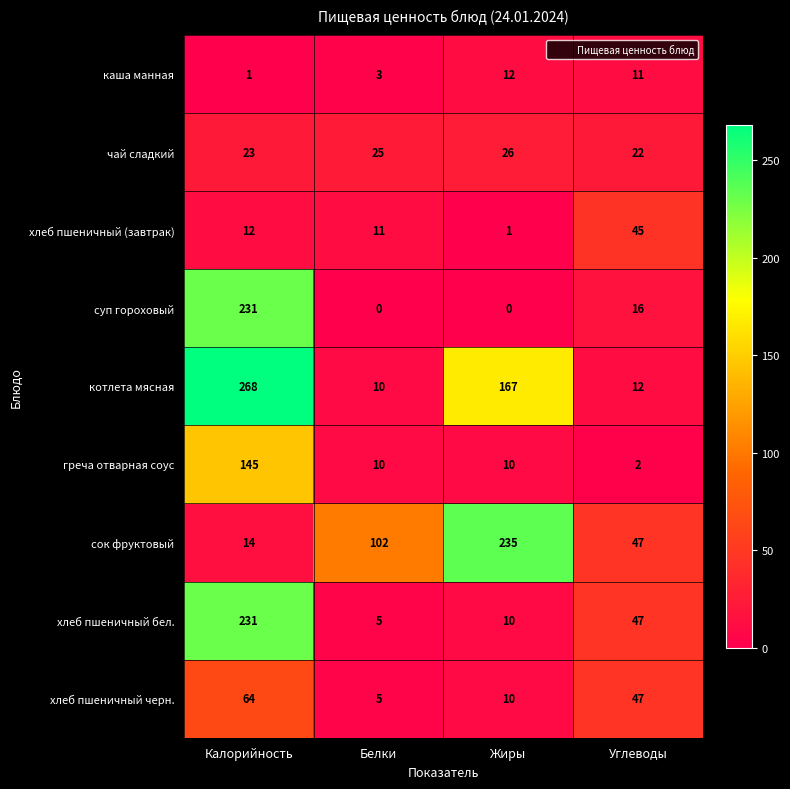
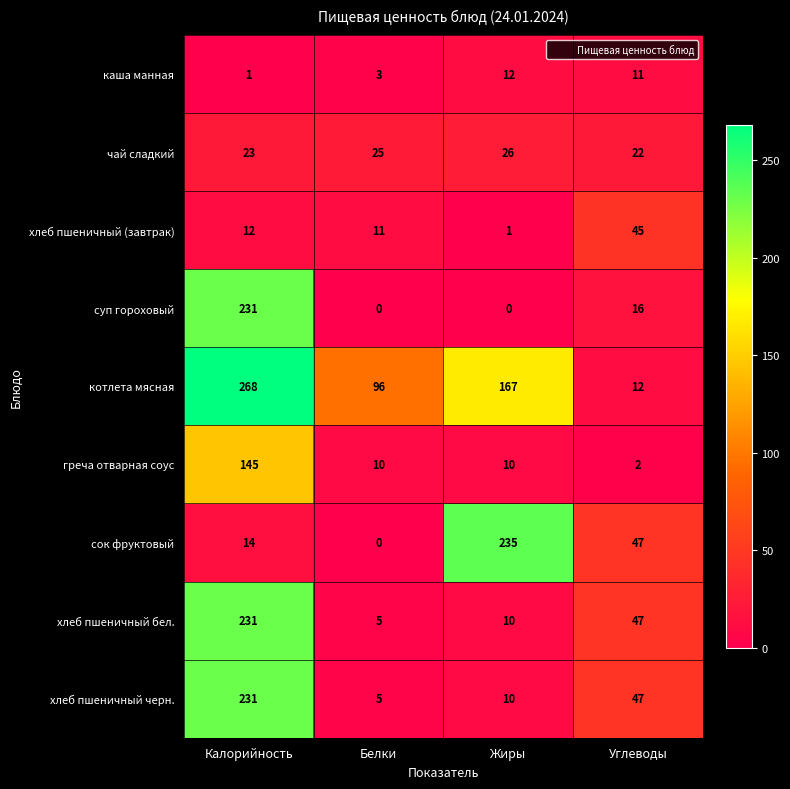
котлета мясная, Белки: 10 -> 96
сок фруктовый, Белки: 102 -> 0
хлеб пшеничный черн., Калорийность: 64 -> 231
